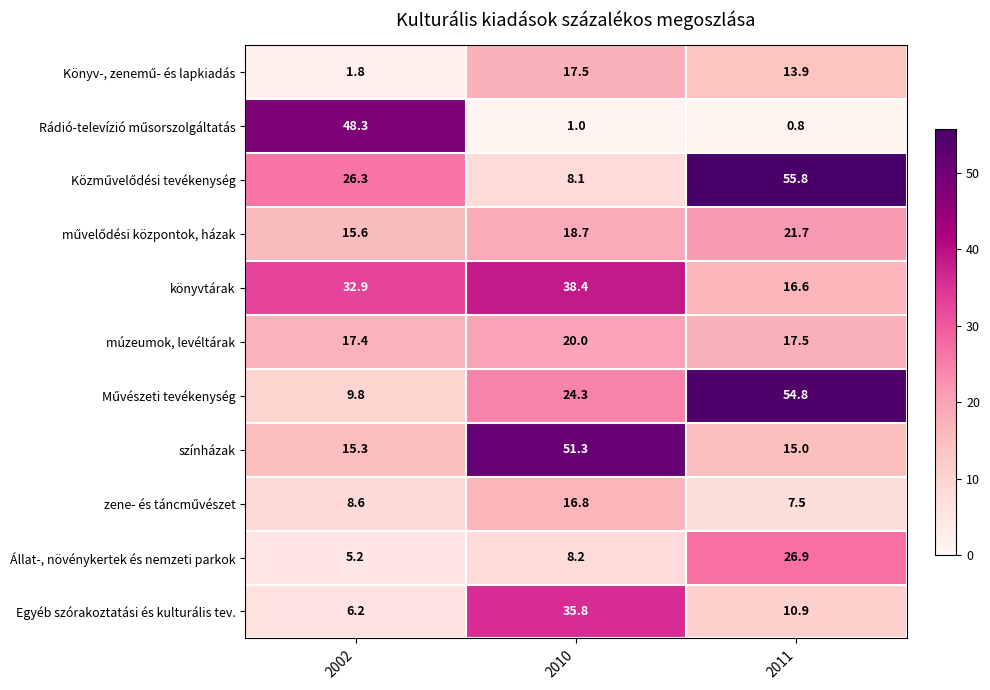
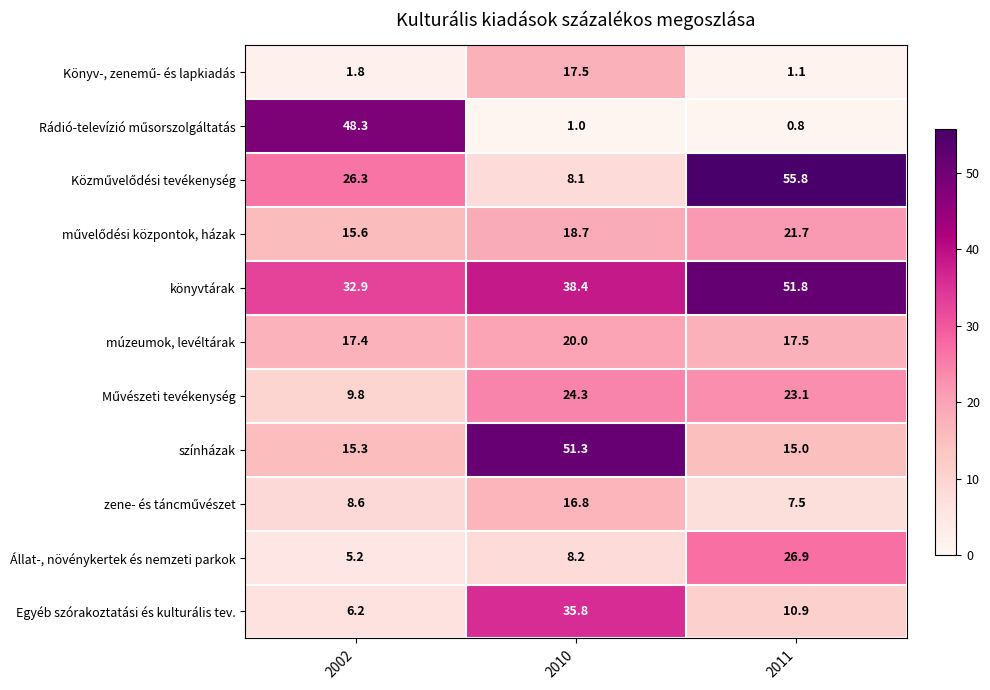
Könyv-, zenemű- és lapkiadás, 2011: 13.9 -> 1.1
könyvtárak, 2011: 16.6 -> 51.8
Művészeti tevékenység, 2011: 54.8 -> 23.1
